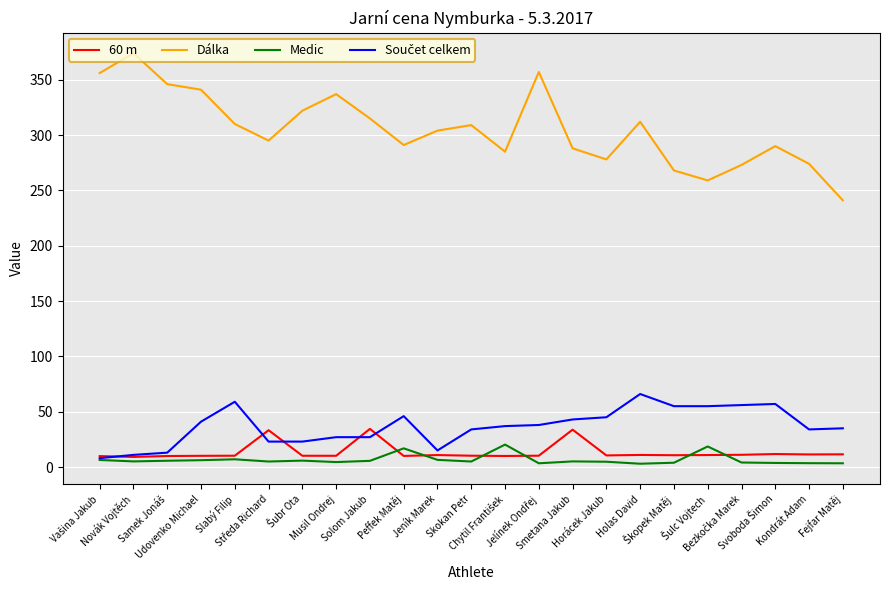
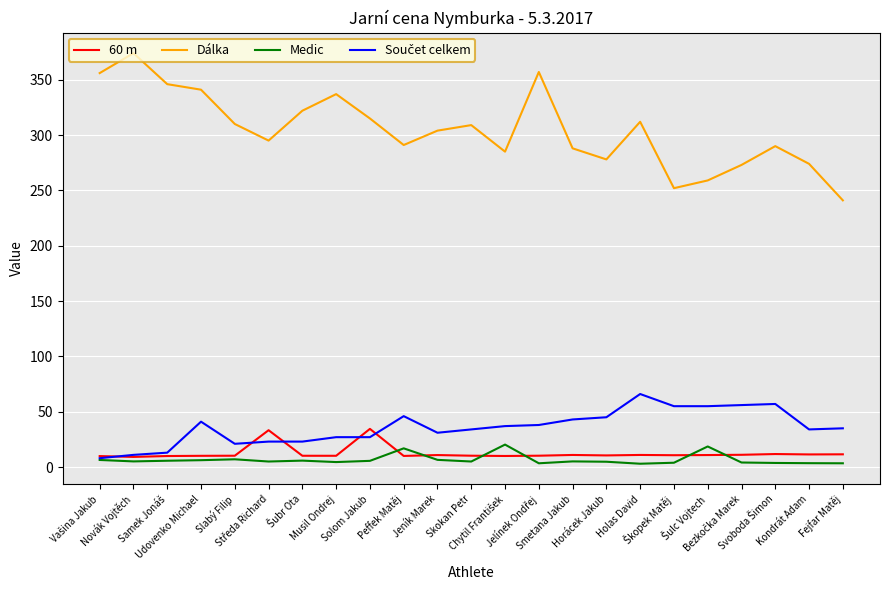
Součet celkem, Slabý Filip: 59 -> 21
Součet celkem, Jeník Marek: 15 -> 31
60 m, Smetana Jakub: 34 -> 11
Dálka, Škopek Matěj: 268 -> 252
